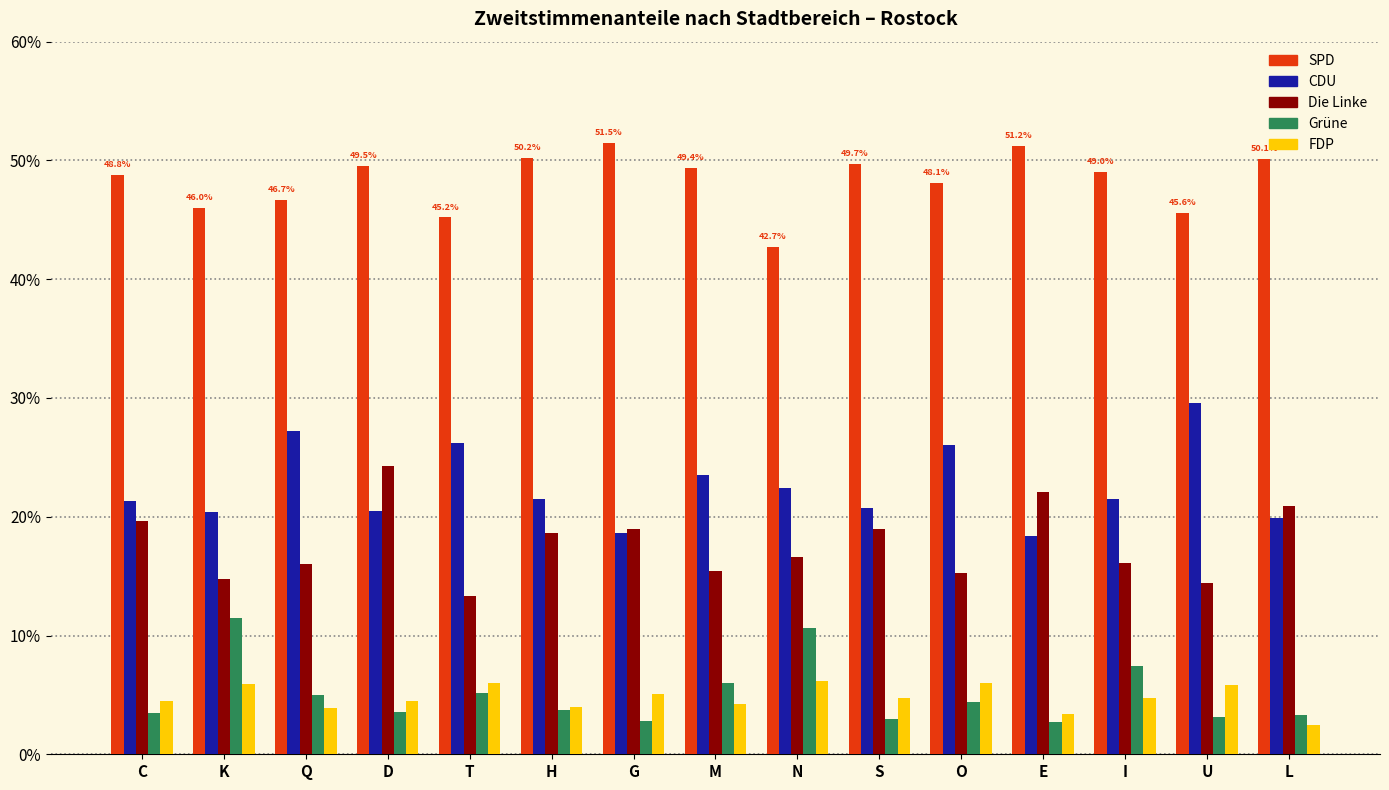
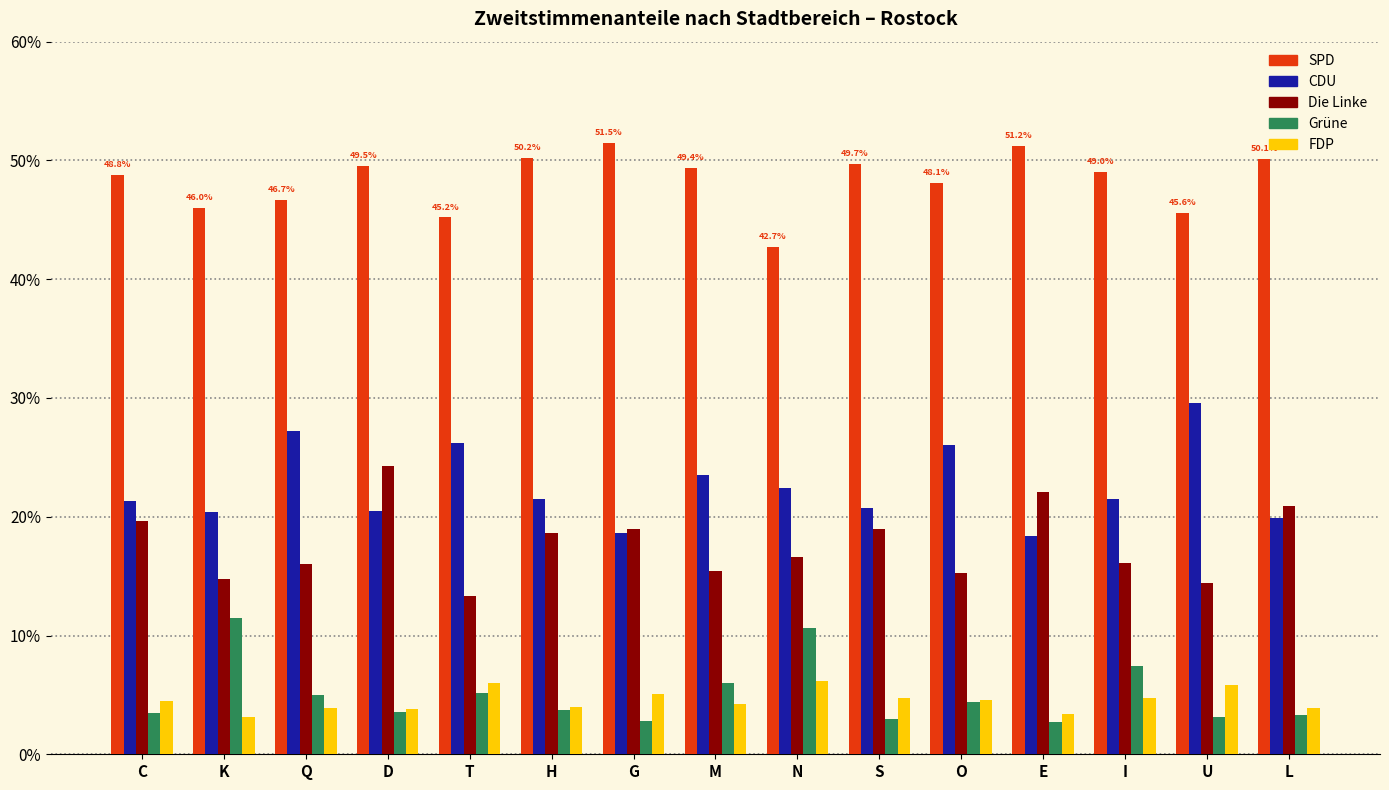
FDP, K: 5.9% -> 3.1%
FDP, D: 4.5% -> 3.8%
FDP, O: 6.0% -> 4.6%
FDP, L: 2.5% -> 3.9%
